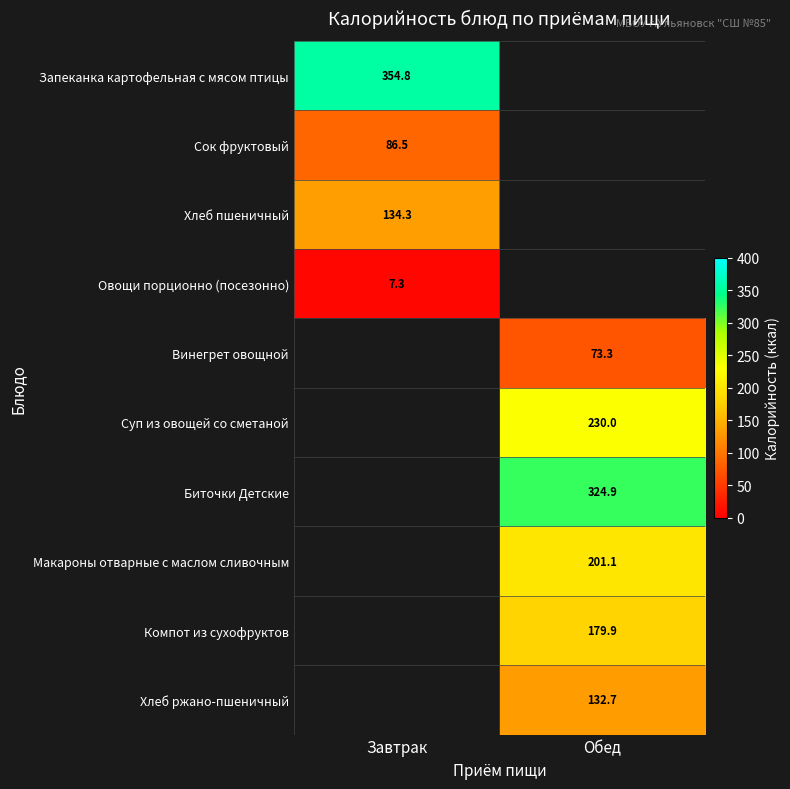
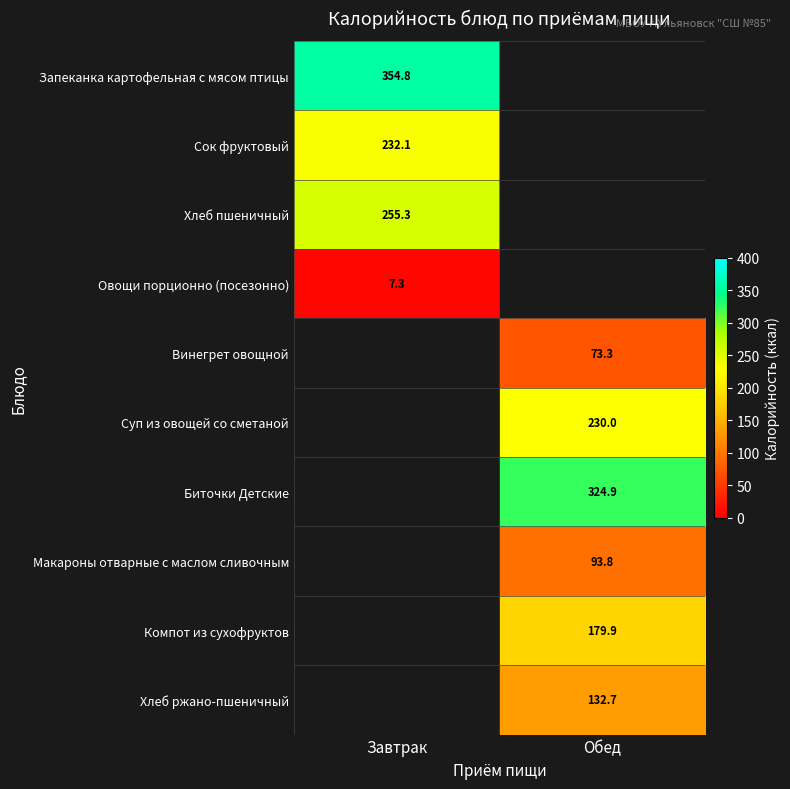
Сок фруктовый, Завтрак: 86.5 -> 232.1
Хлеб пшеничный, Завтрак: 134.3 -> 255.3
Макароны отварные с маслом сливочным, Обед: 201.1 -> 93.8
